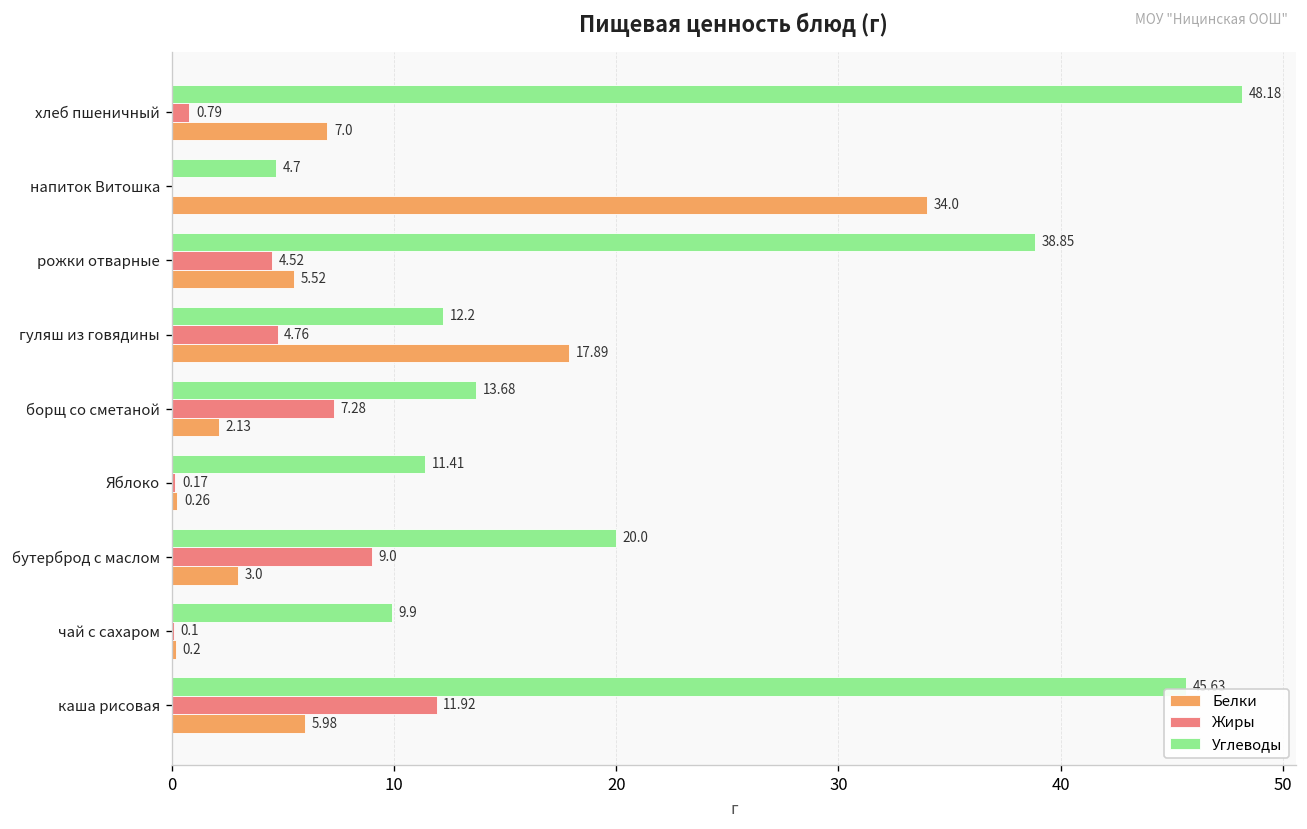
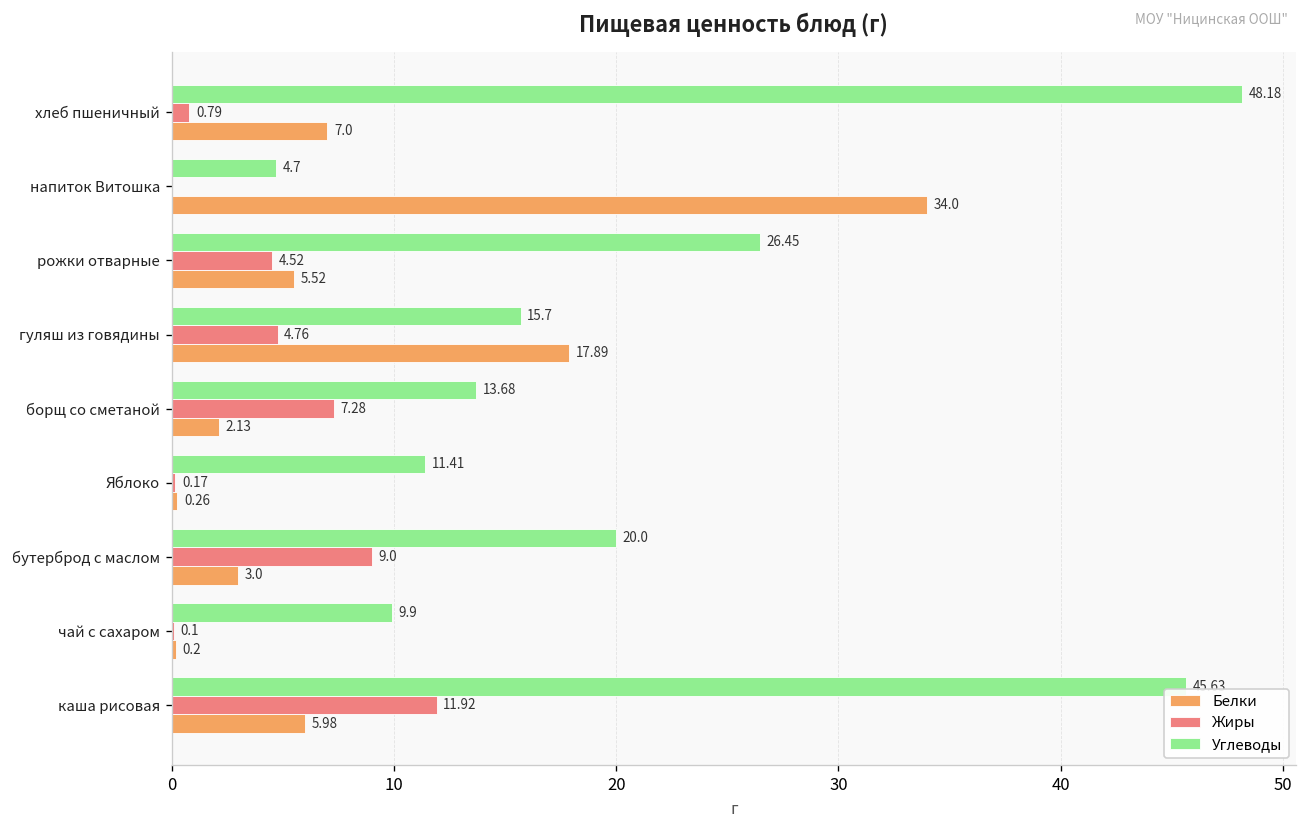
Углеводы, рожки отварные: 38.85 -> 26.45
Углеводы, гуляш из говядины: 12.2 -> 15.7
